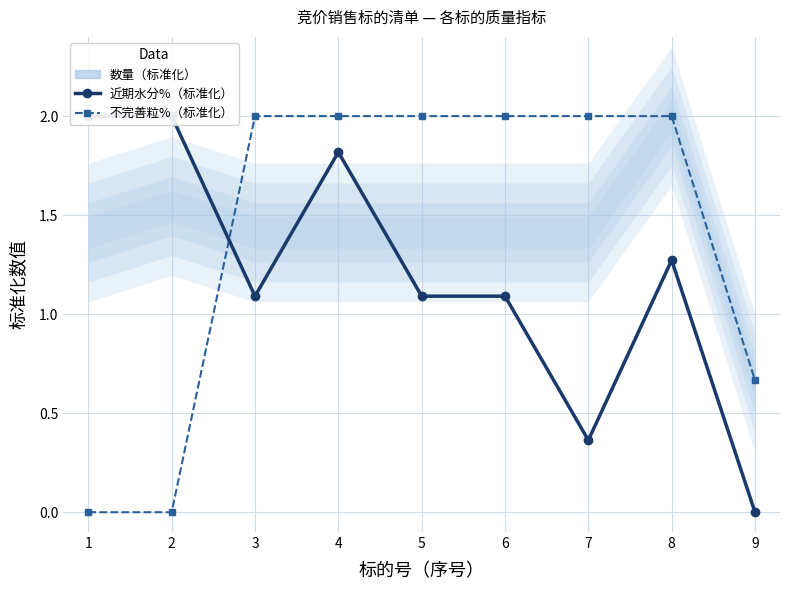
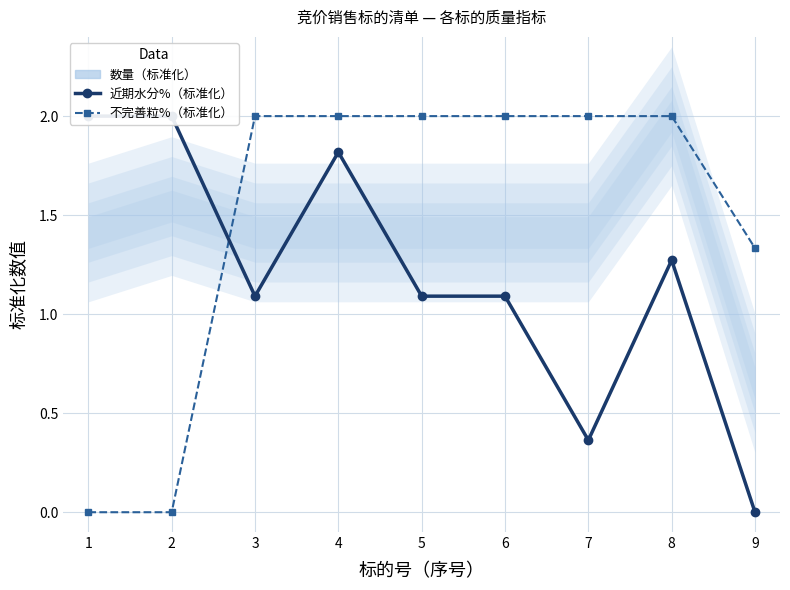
不完善粒%（标准化）, 9: 0.67 -> 1.33
